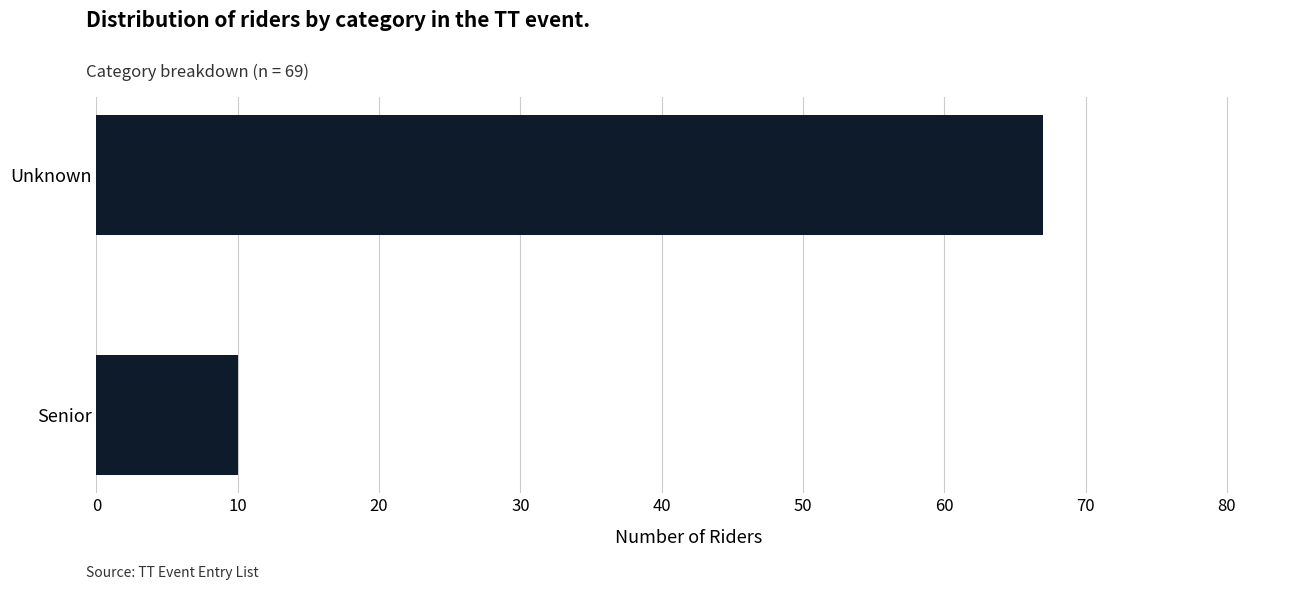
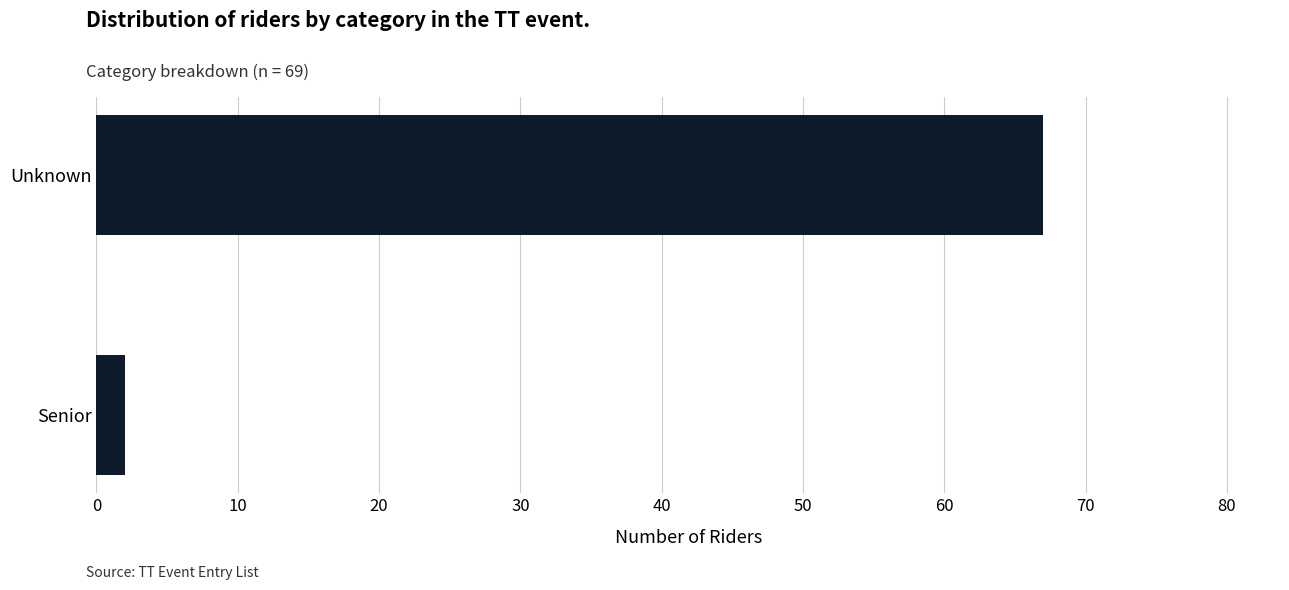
Senior: 10 -> 2
